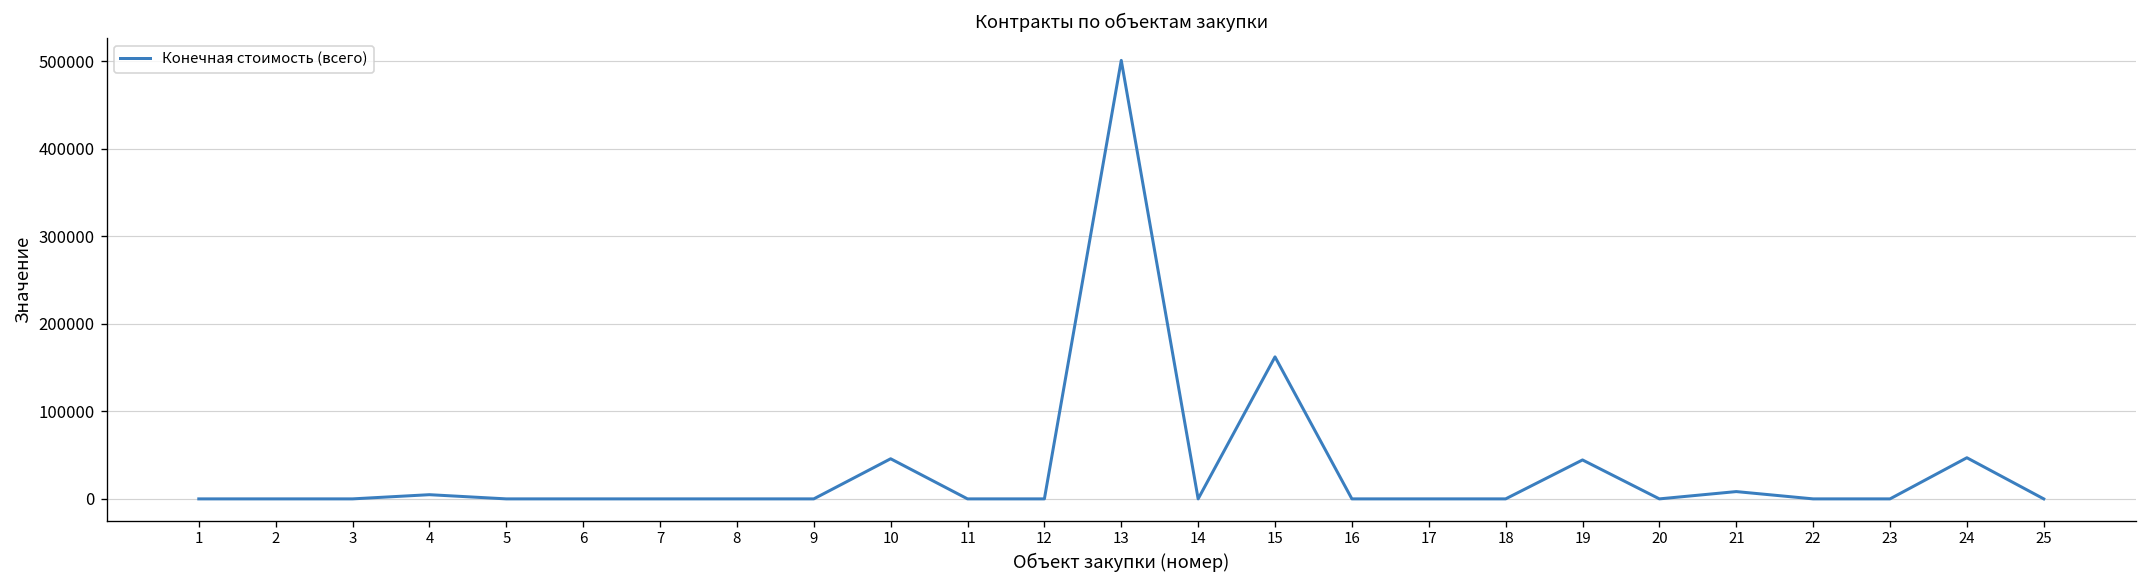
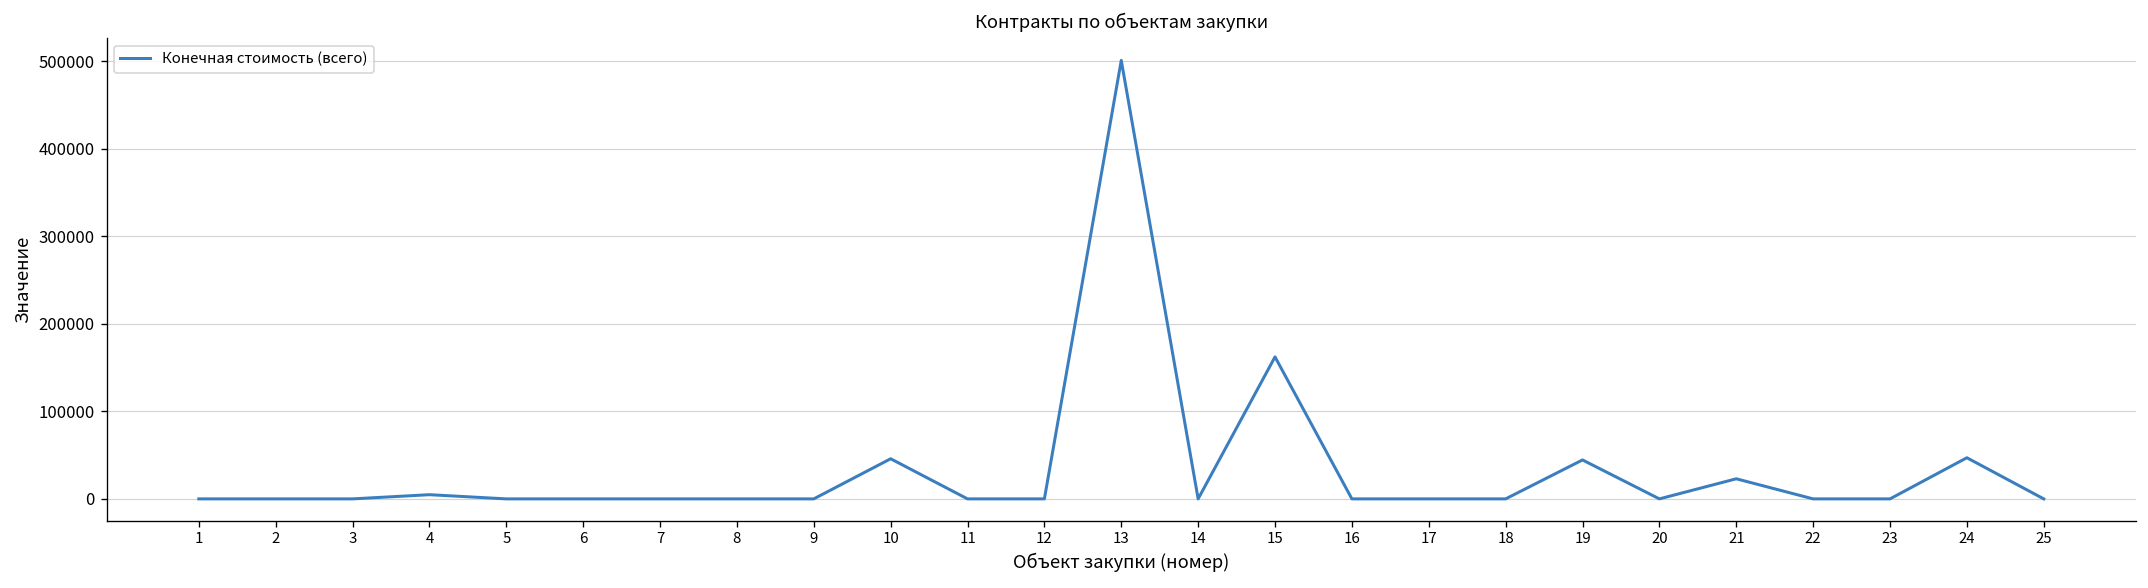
21: 10000 -> 20000
